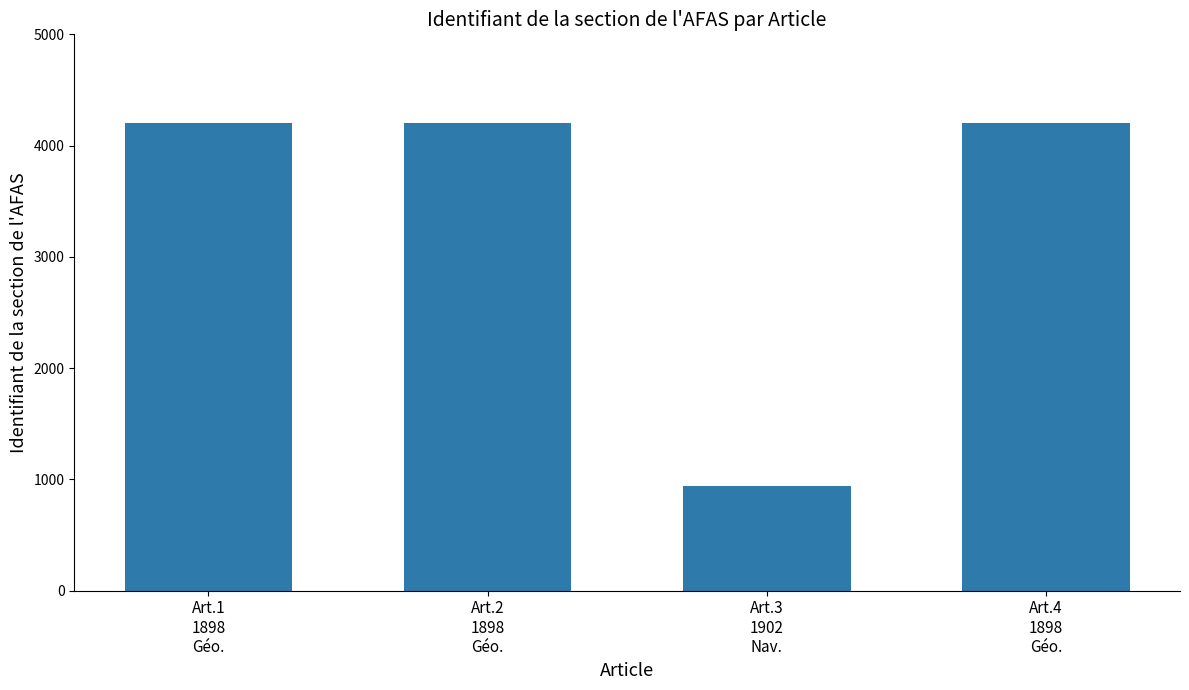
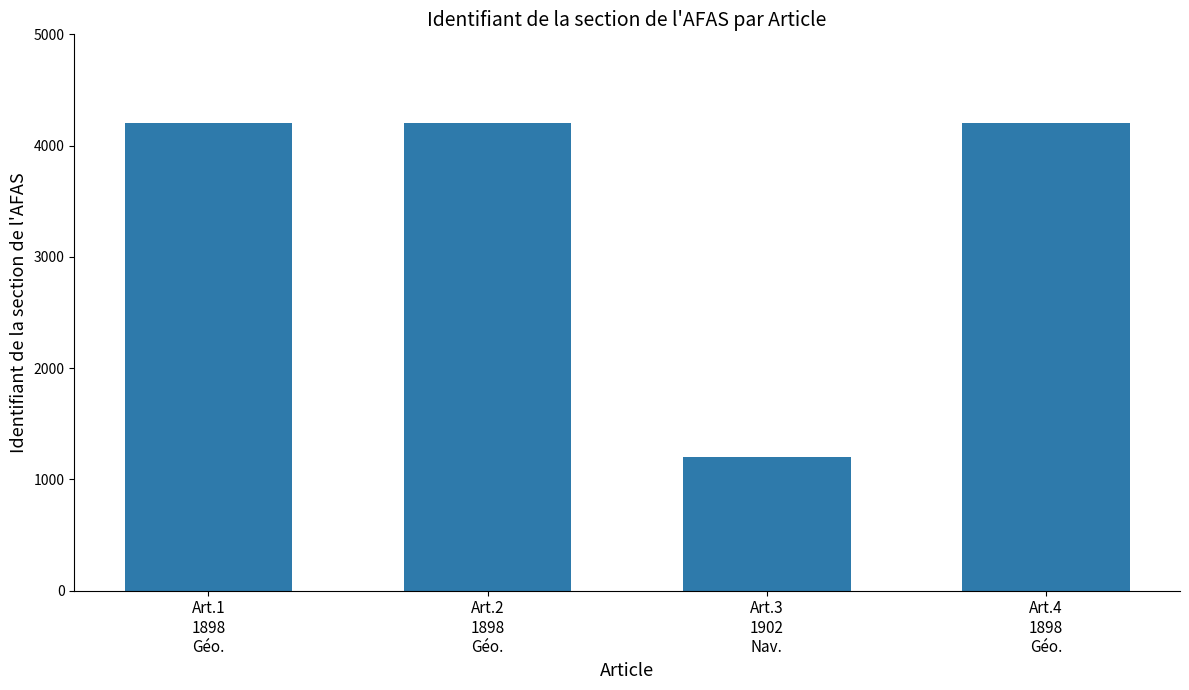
Art.3 1902 Nav.: 940 -> 1200
